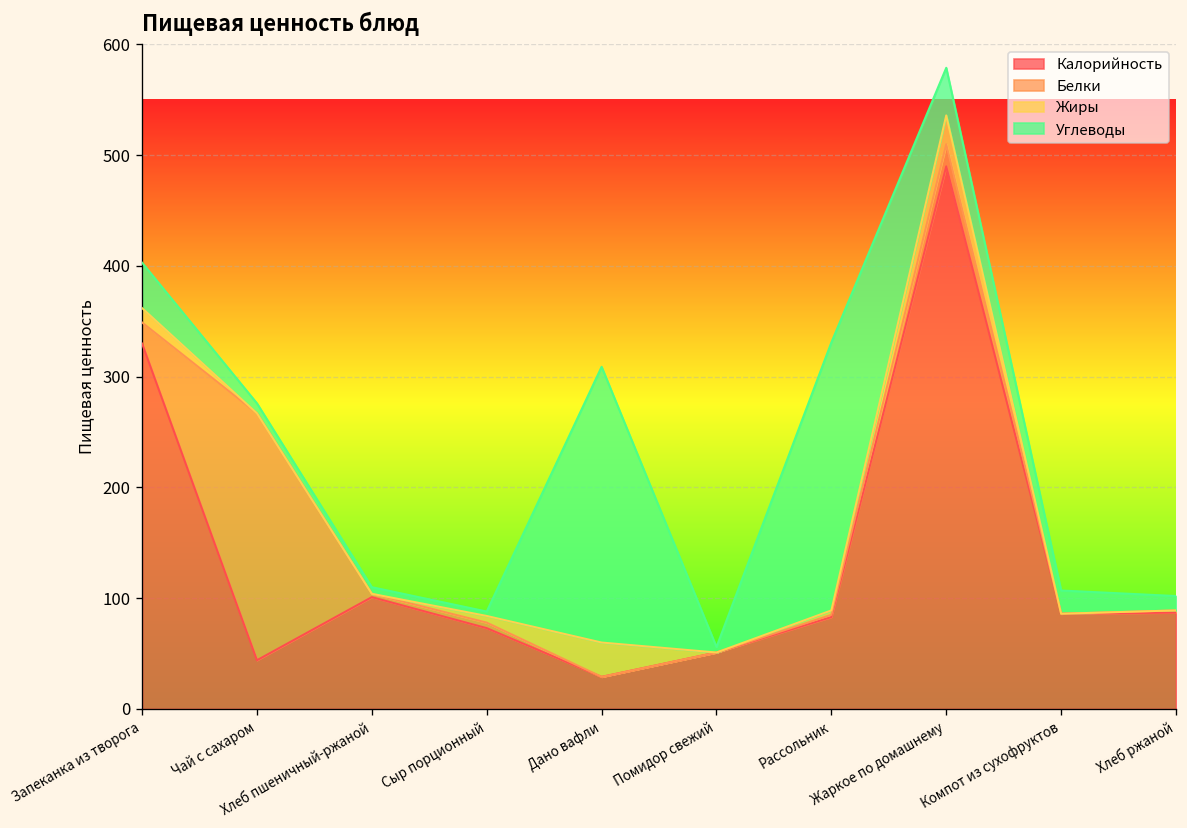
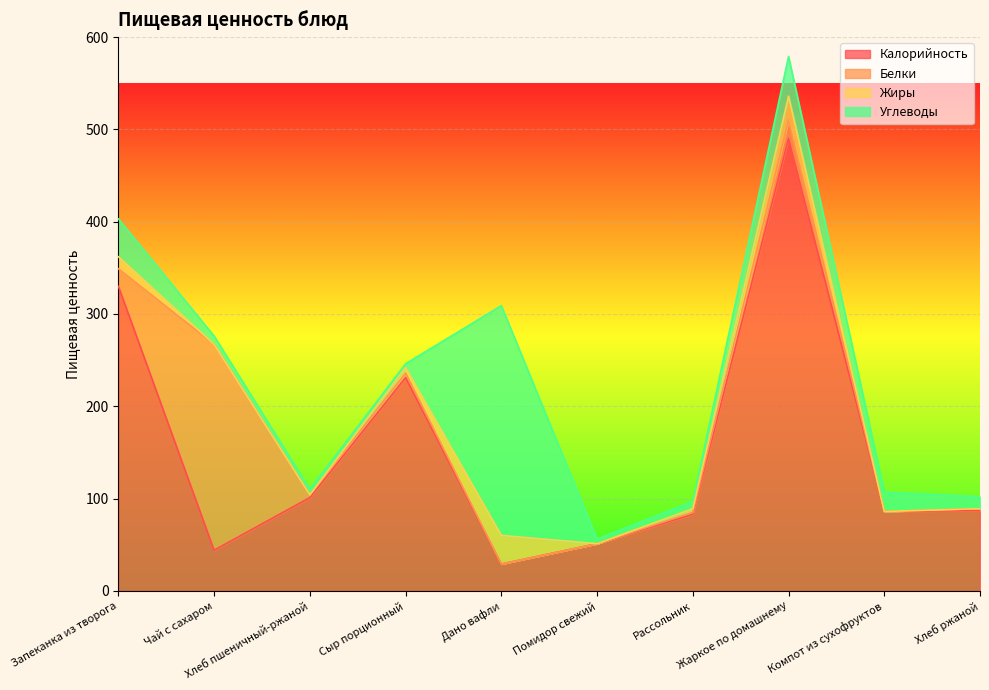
Калорийность, Сыр порционный: 70 -> 230
Углеводы, Рассольник: 240 -> 10
